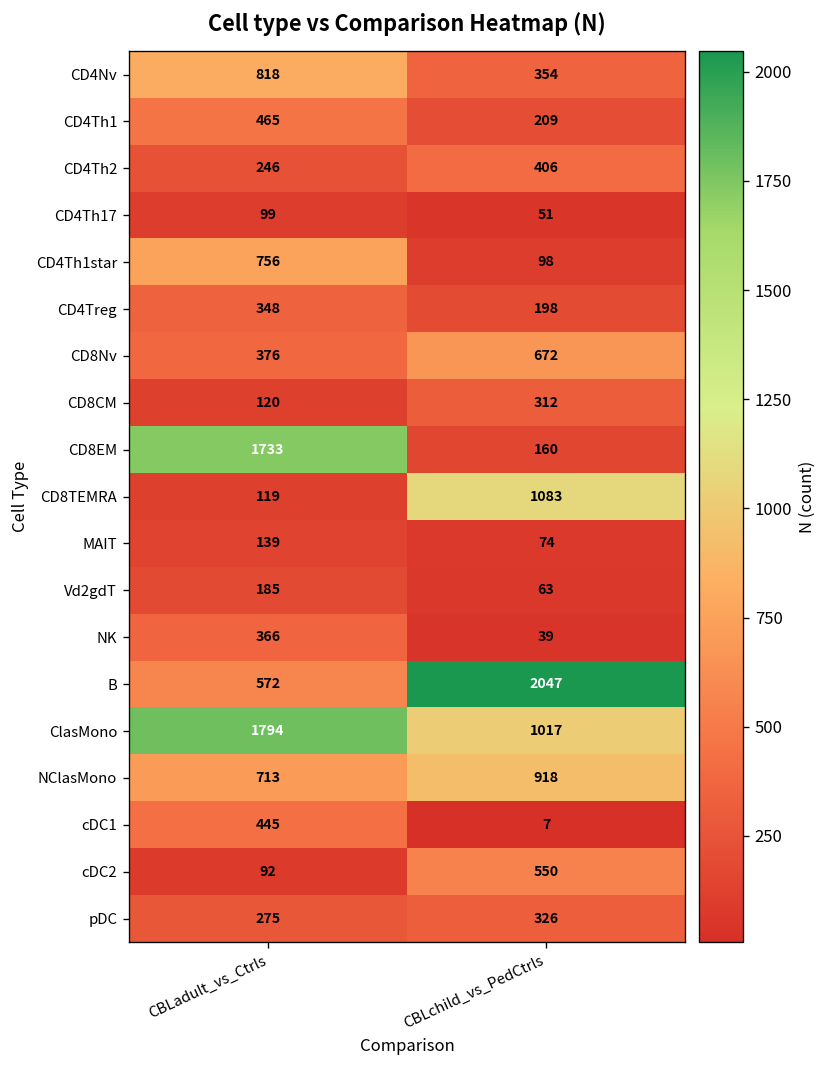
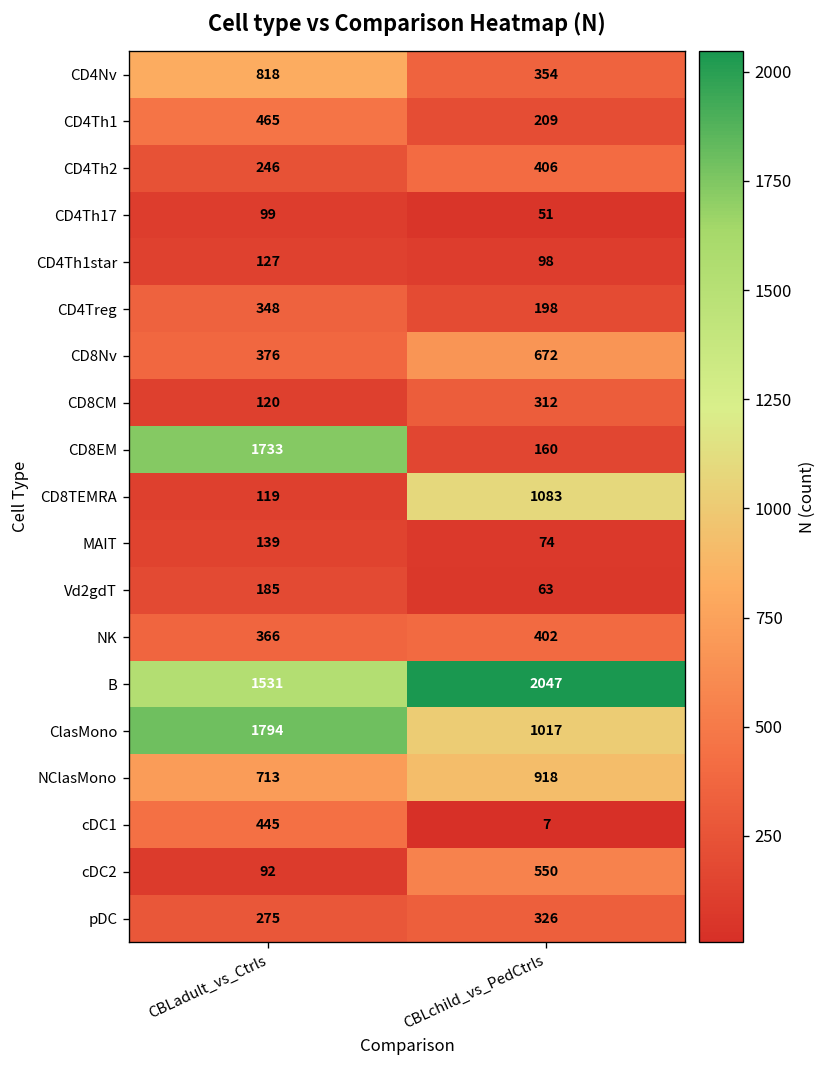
CD4Th1star, CBLadult_vs_Ctrls: 756 -> 127
NK, CBLchild_vs_PedCtrls: 39 -> 402
B, CBLadult_vs_Ctrls: 572 -> 1531
